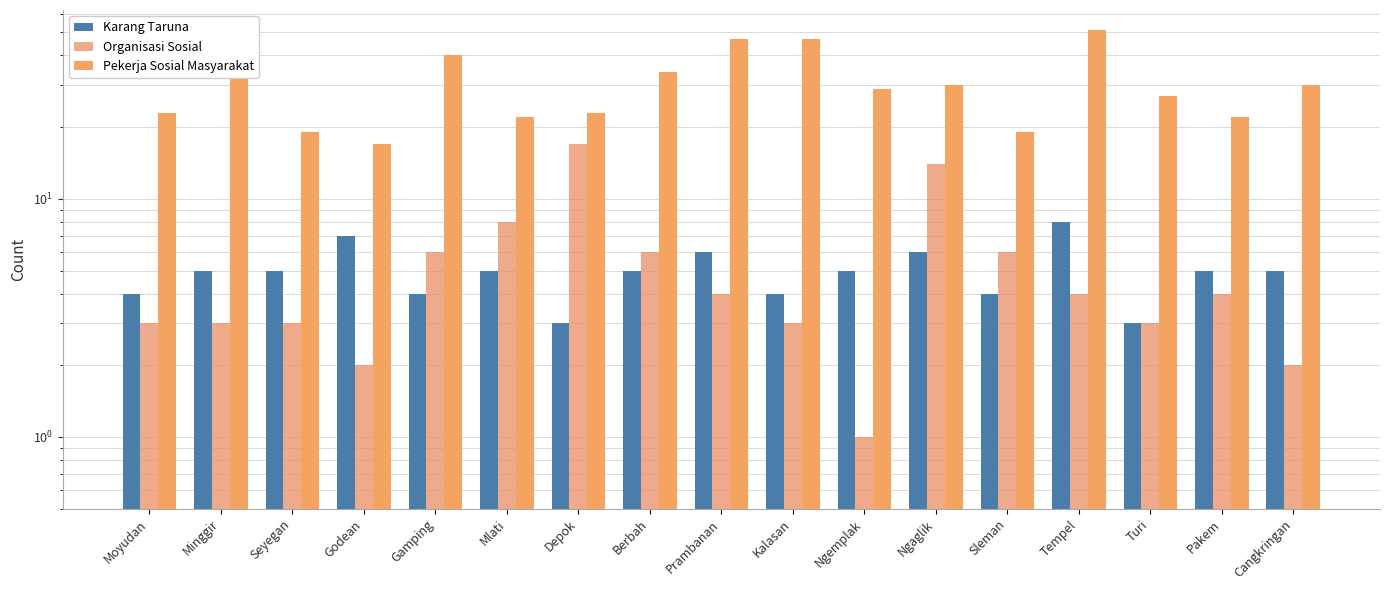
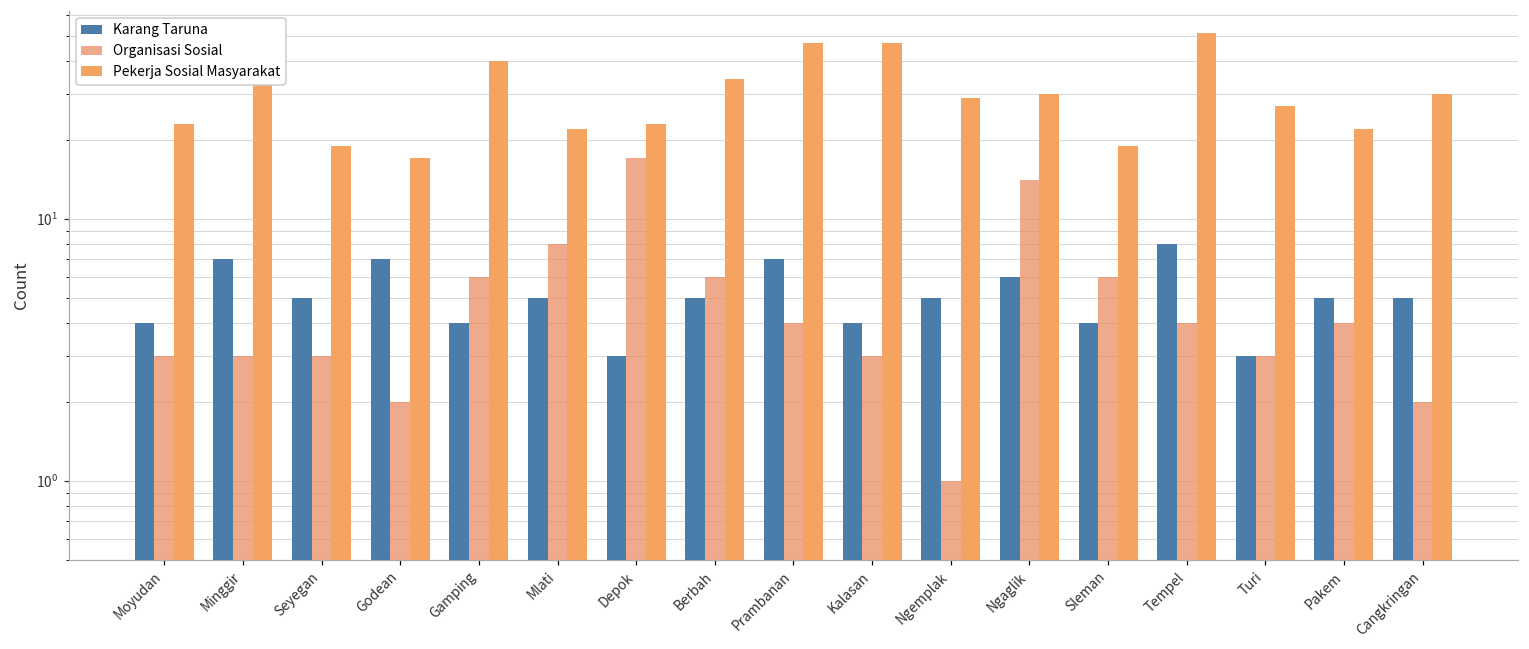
Karang Taruna, Minggir: 5 -> 7
Karang Taruna, Prambanan: 6 -> 7
